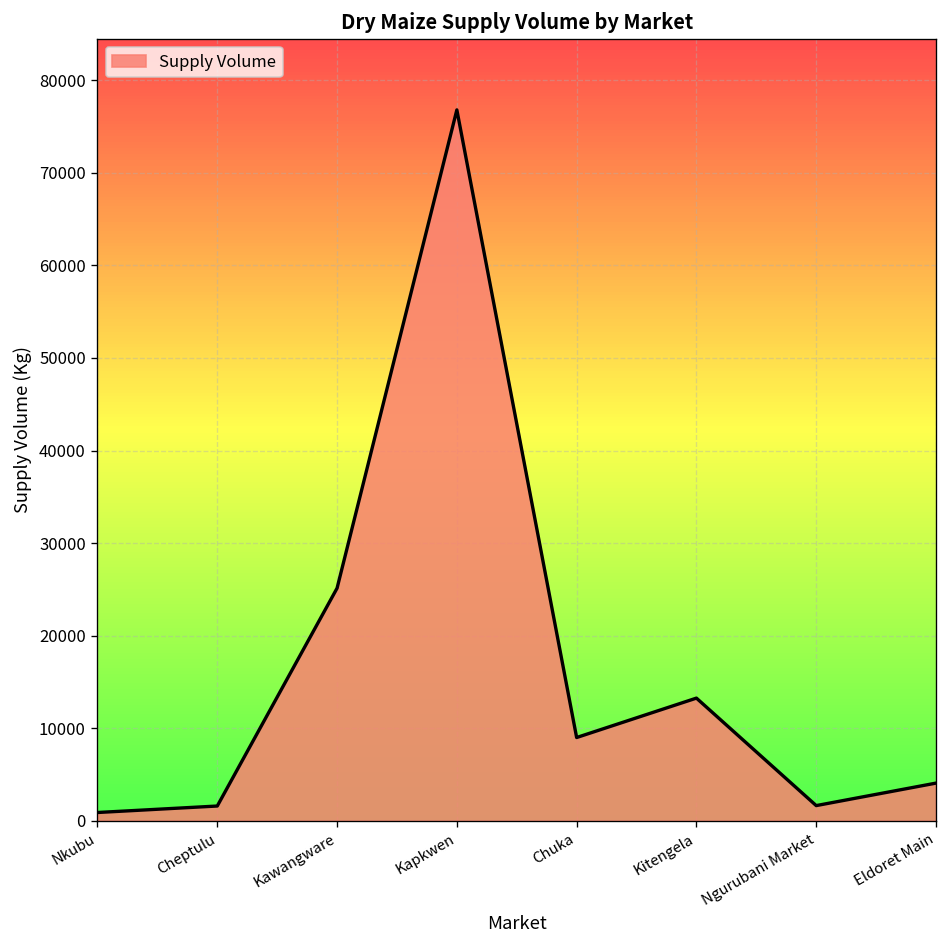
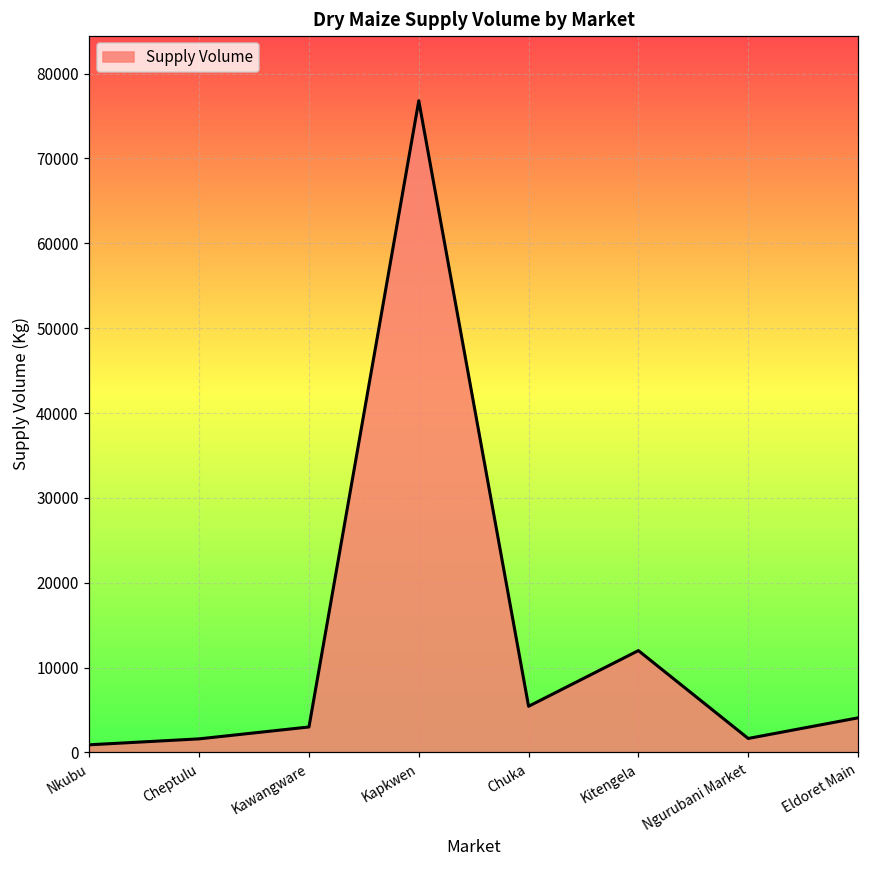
Kawangware: 25000 -> 3000
Chuka: 9000 -> 5000
Kitengela: 13000 -> 12000
